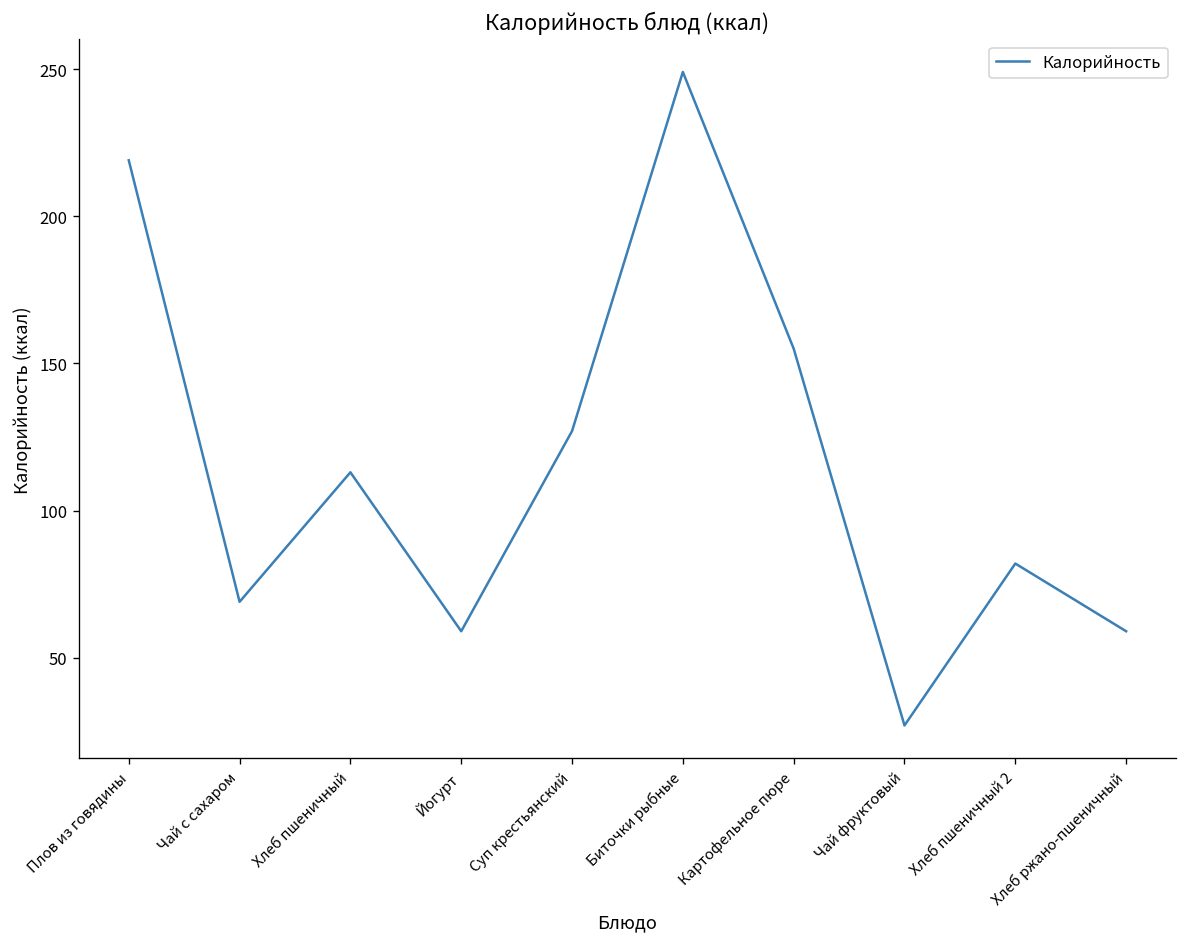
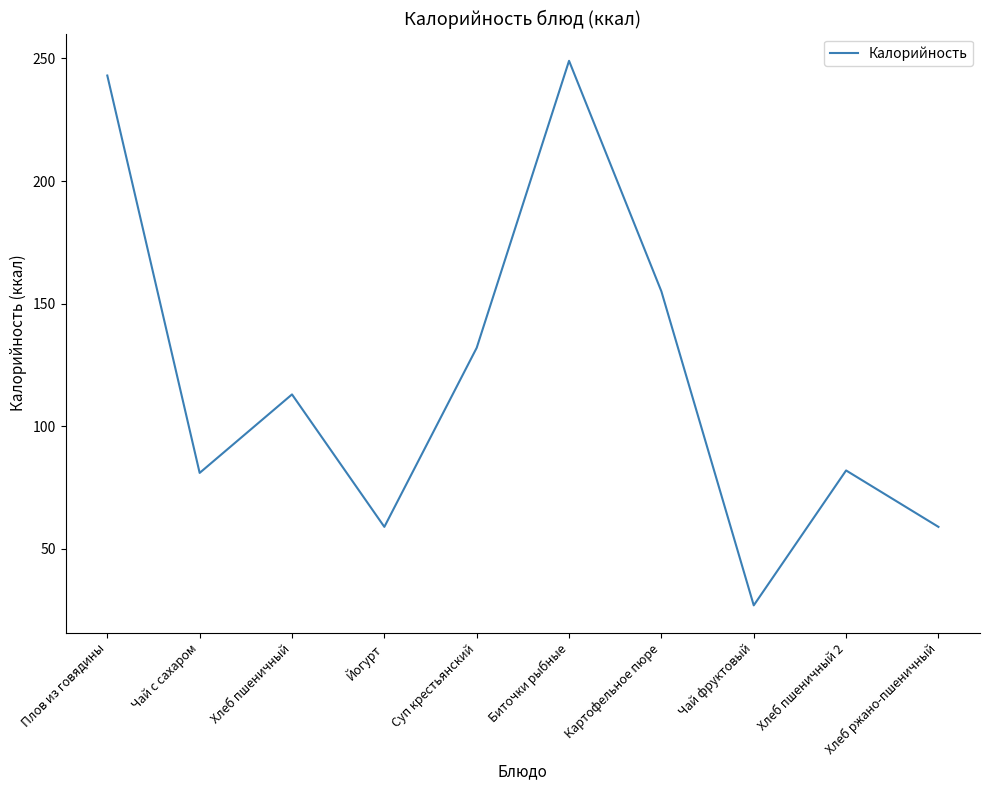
Плов из говядины: 219 -> 243
Чай с сахаром: 69 -> 81
Суп крестьянский: 127 -> 132
